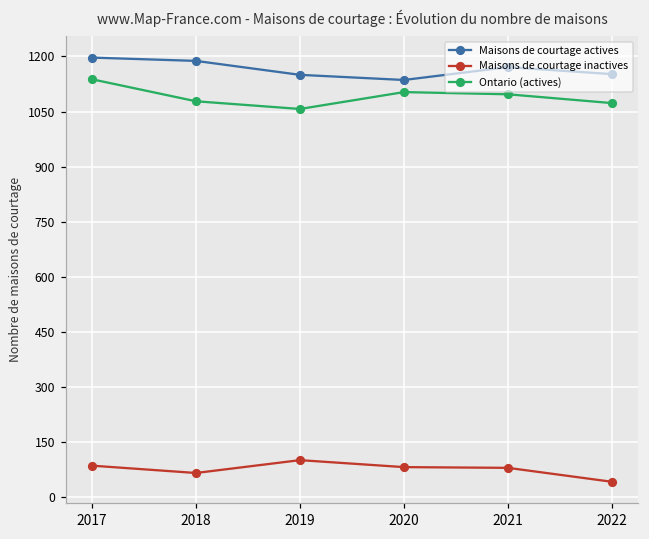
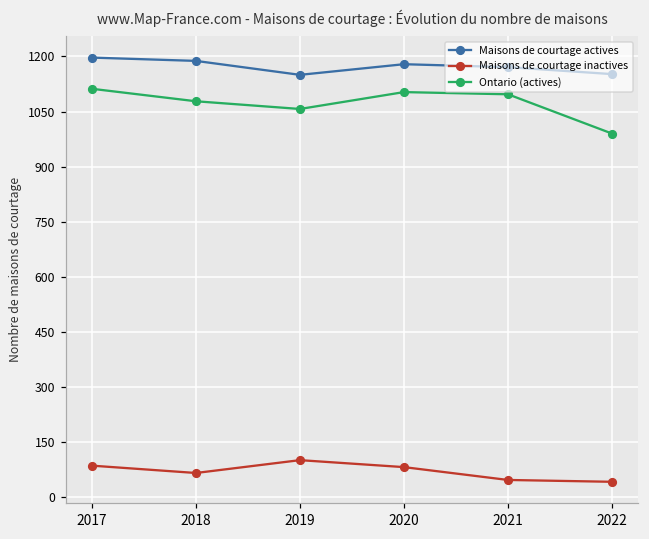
Ontario (actives), 2017: 1140 -> 1110
Maisons de courtage actives, 2020: 1140 -> 1180
Maisons de courtage inactives, 2021: 80 -> 50
Ontario (actives), 2022: 1070 -> 990
